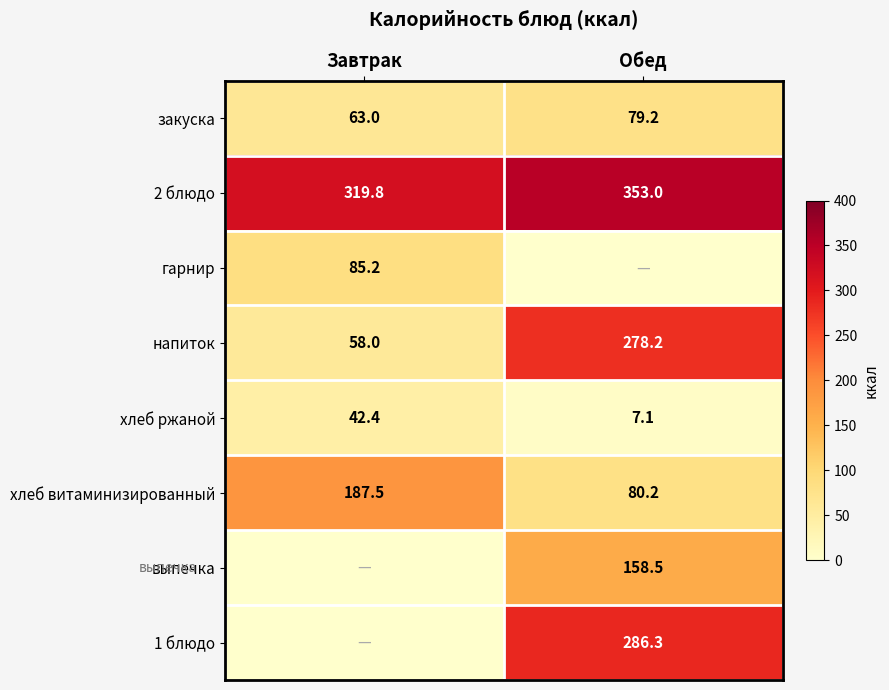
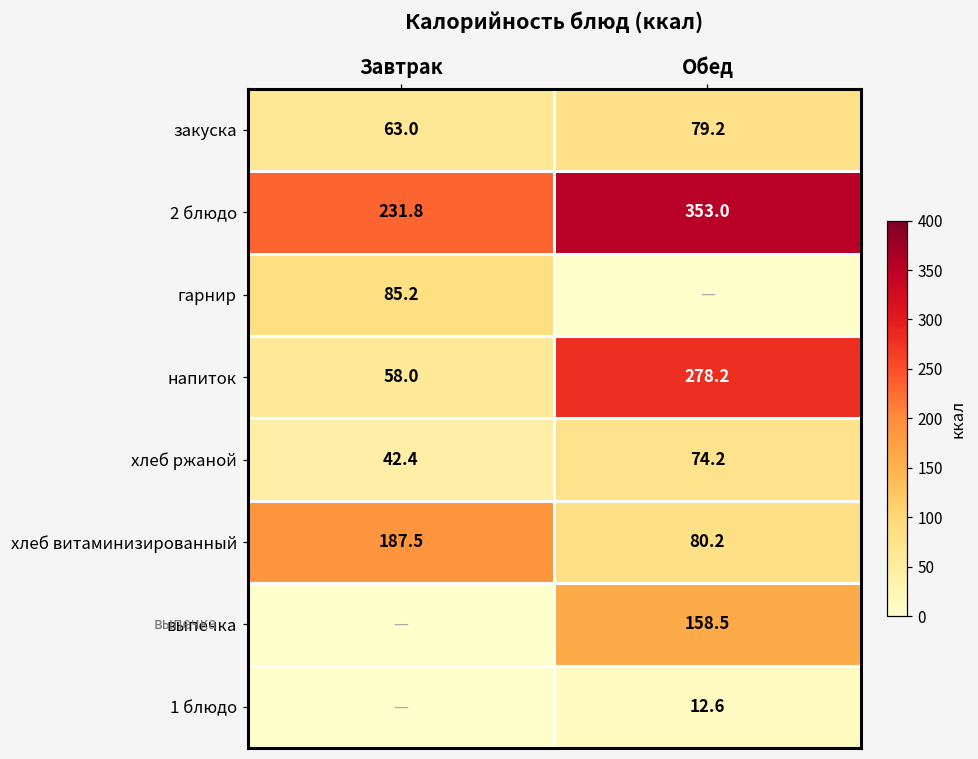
2 блюдо, Завтрак: 319.8 -> 231.8
хлеб ржаной, Обед: 7.1 -> 74.2
1 блюдо, Обед: 286.3 -> 12.6
